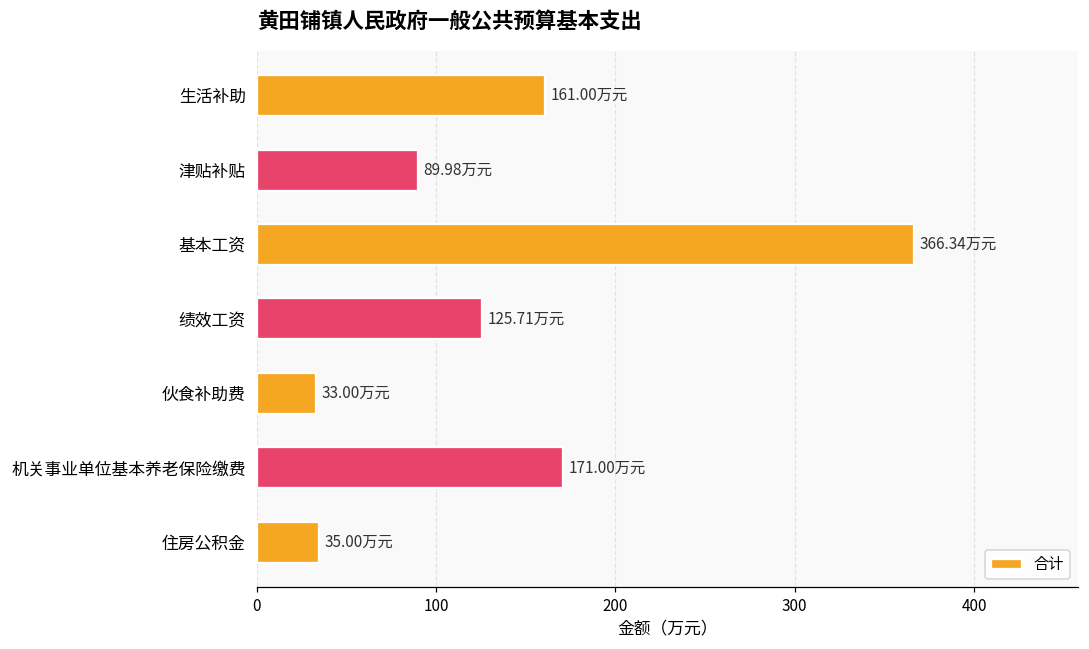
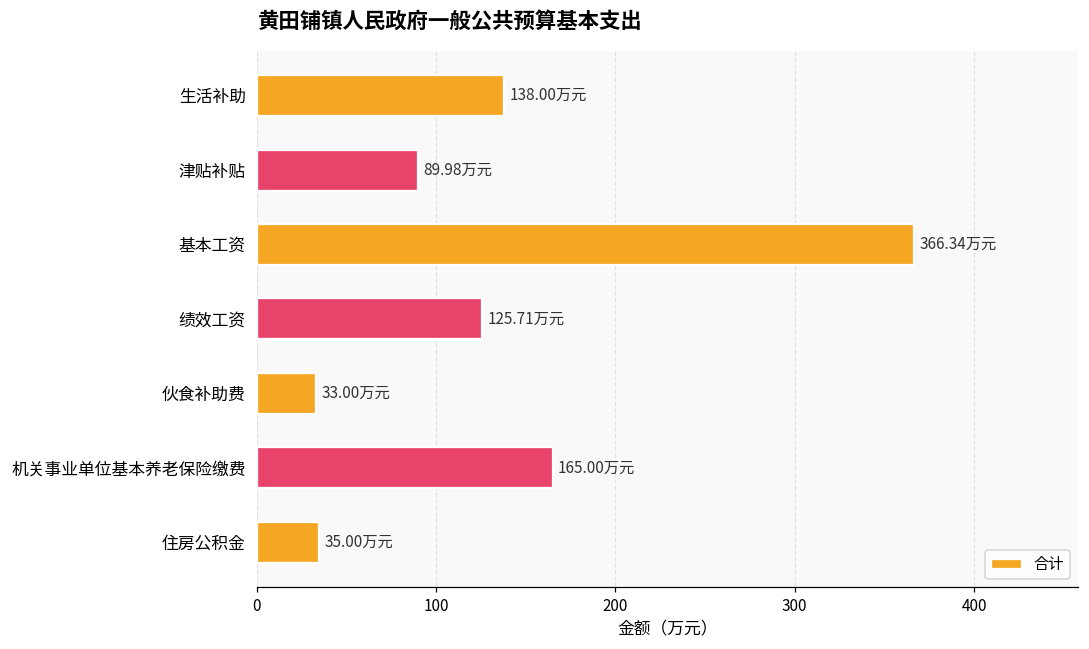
生活补助: 161.00 -> 138.00
机关事业单位基本养老保险缴费: 171.00 -> 165.00
